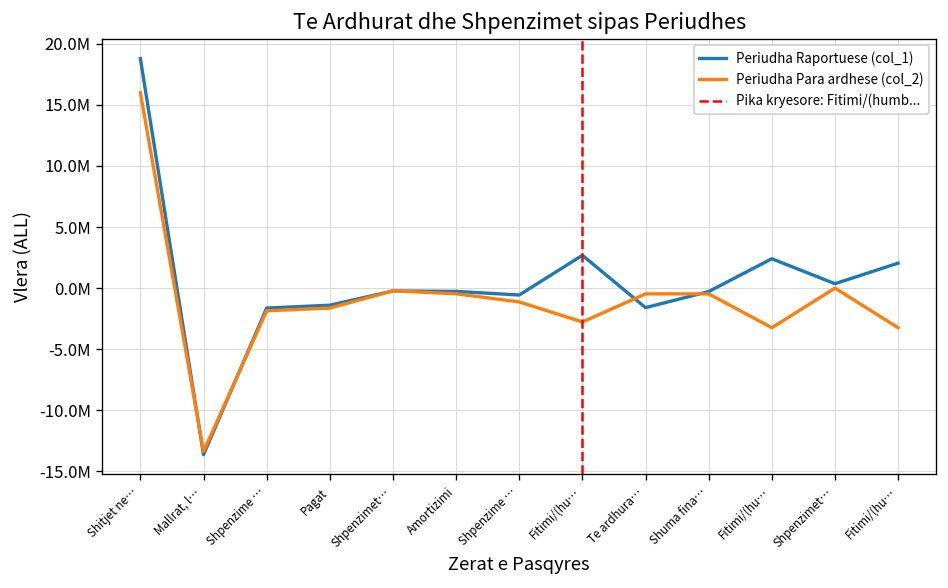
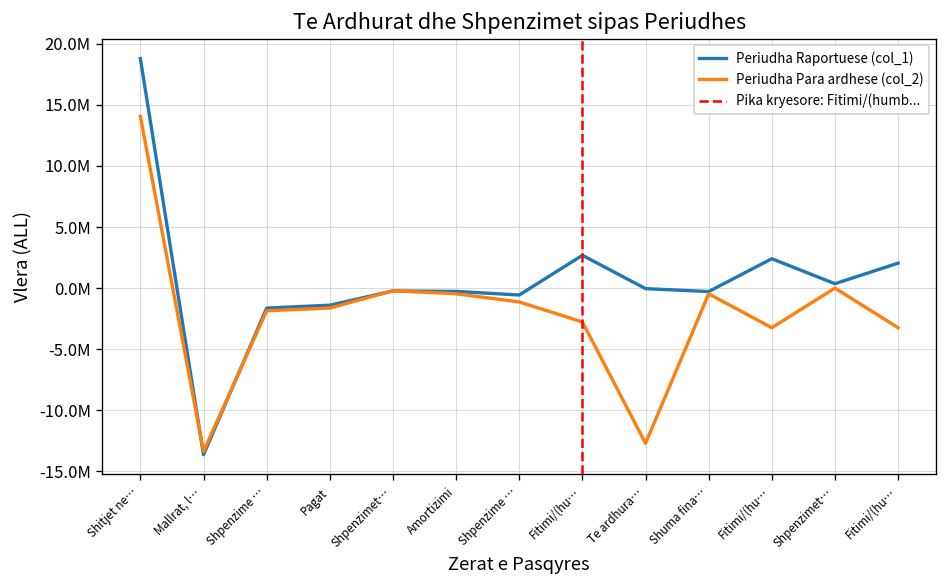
Periudha Para ardhese (col_2), Shitjet ne…: 16000000 -> 14100000
Periudha Raportuese (col_1), Te ardhura…: -1600000 -> 0
Periudha Para ardhese (col_2), Te ardhura…: -500000 -> -12700000
